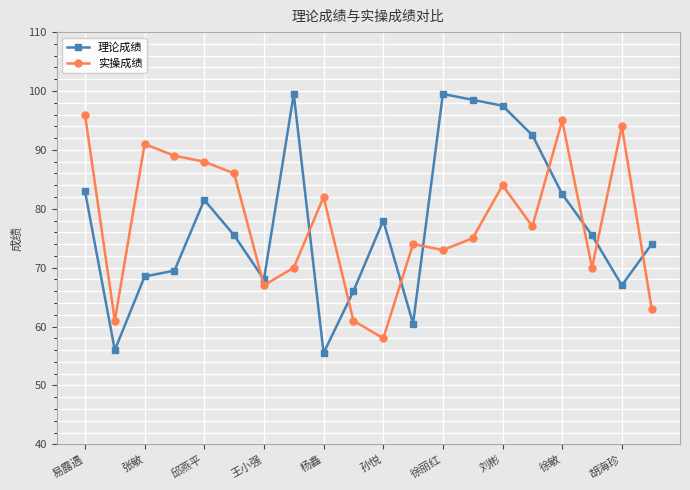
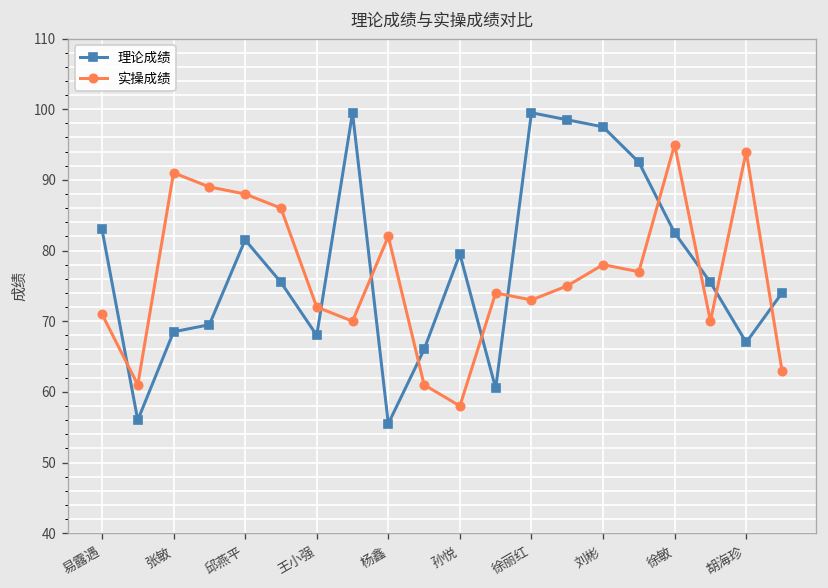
实操成绩, 易露遇: 96 -> 71
实操成绩, 王小强: 67 -> 72
理论成绩, 孙悦: 78 -> 80
实操成绩, 刘彬: 84 -> 78
